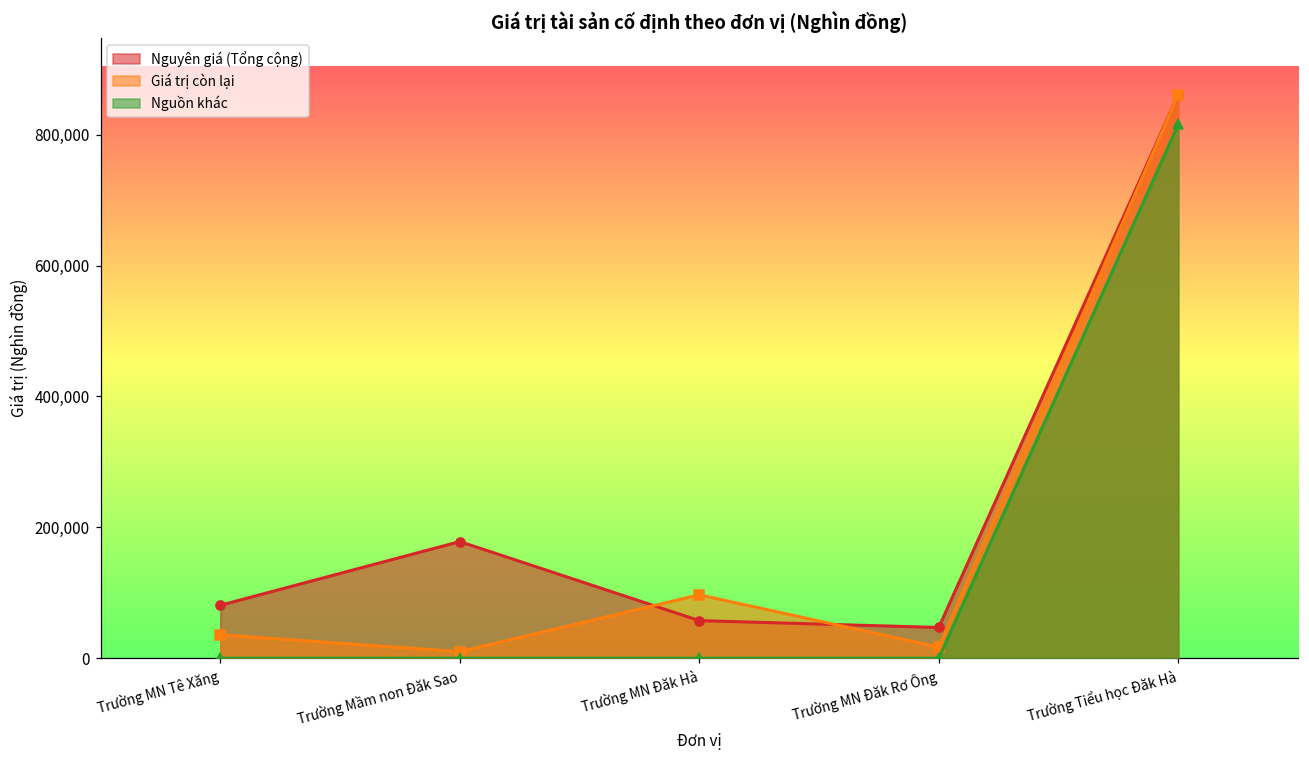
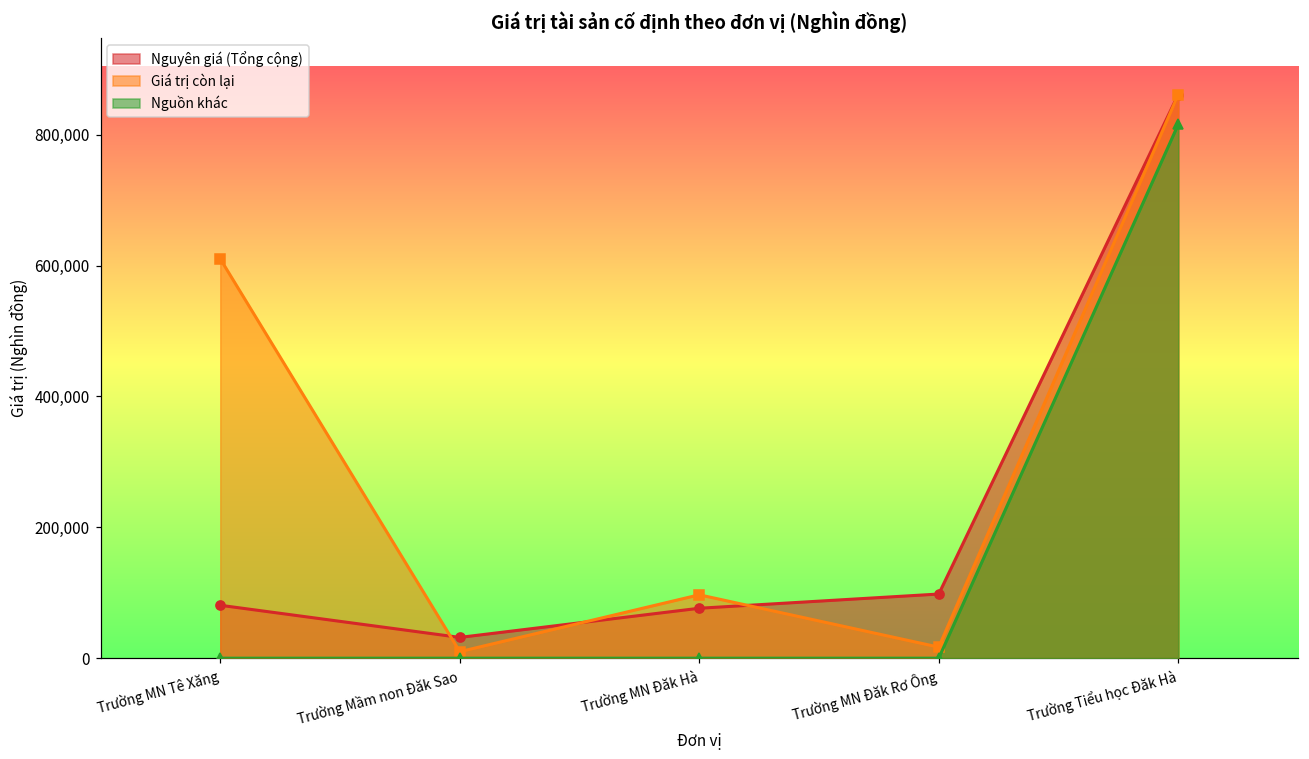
Giá trị còn lại, Trường MN Tê Xăng: 40,000 -> 610,000
Nguyên giá (Tổng cộng), Trường Mầm non Đăk Sao: 180,000 -> 30,000
Nguyên giá (Tổng cộng), Trường MN Đăk Hà: 60,000 -> 80,000
Nguyên giá (Tổng cộng), Trường MN Đăk Rơ Ông: 50,000 -> 100,000
